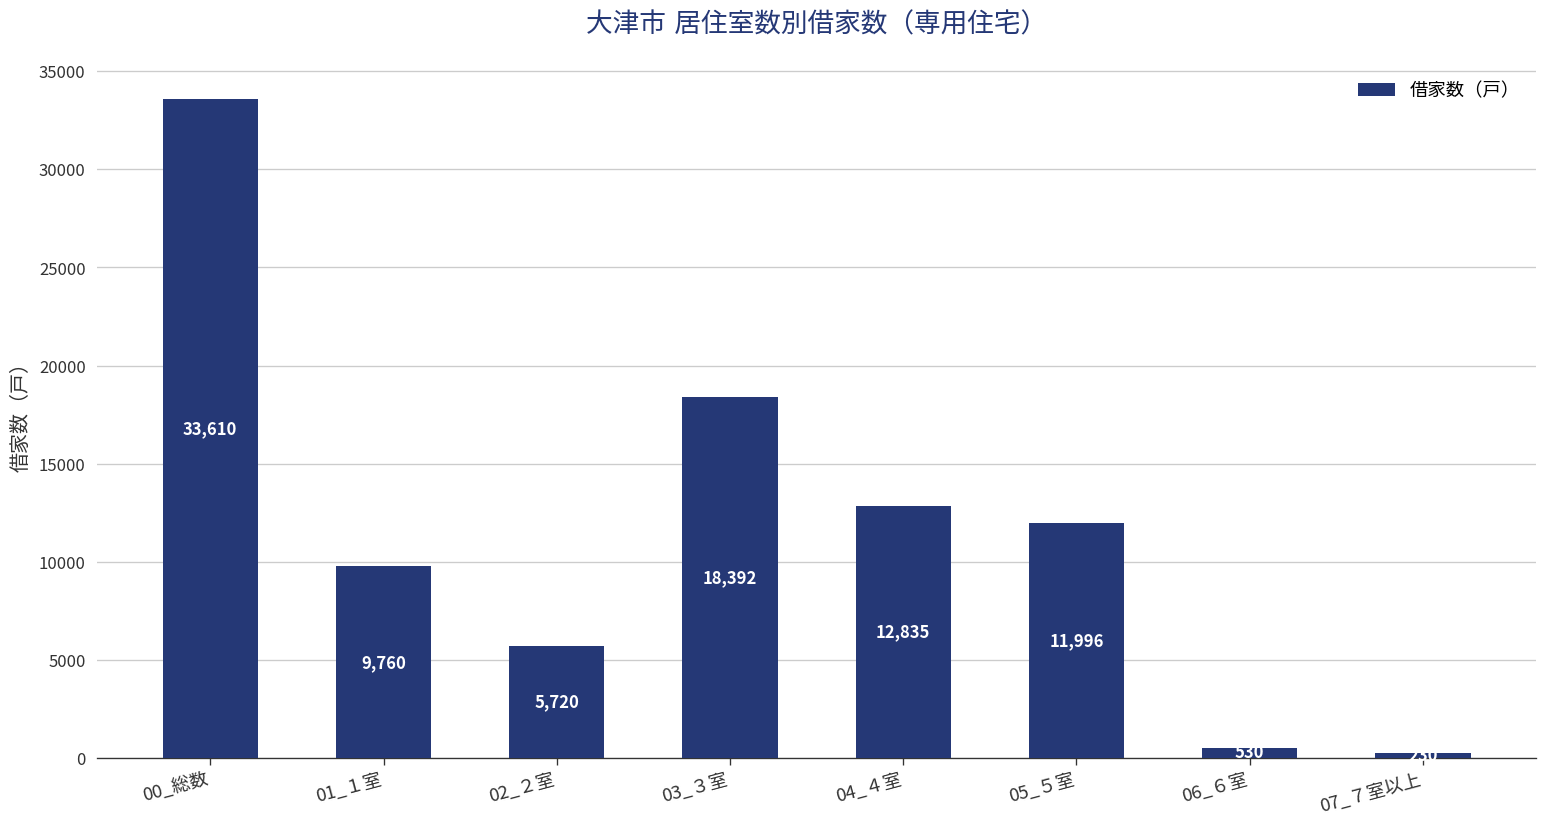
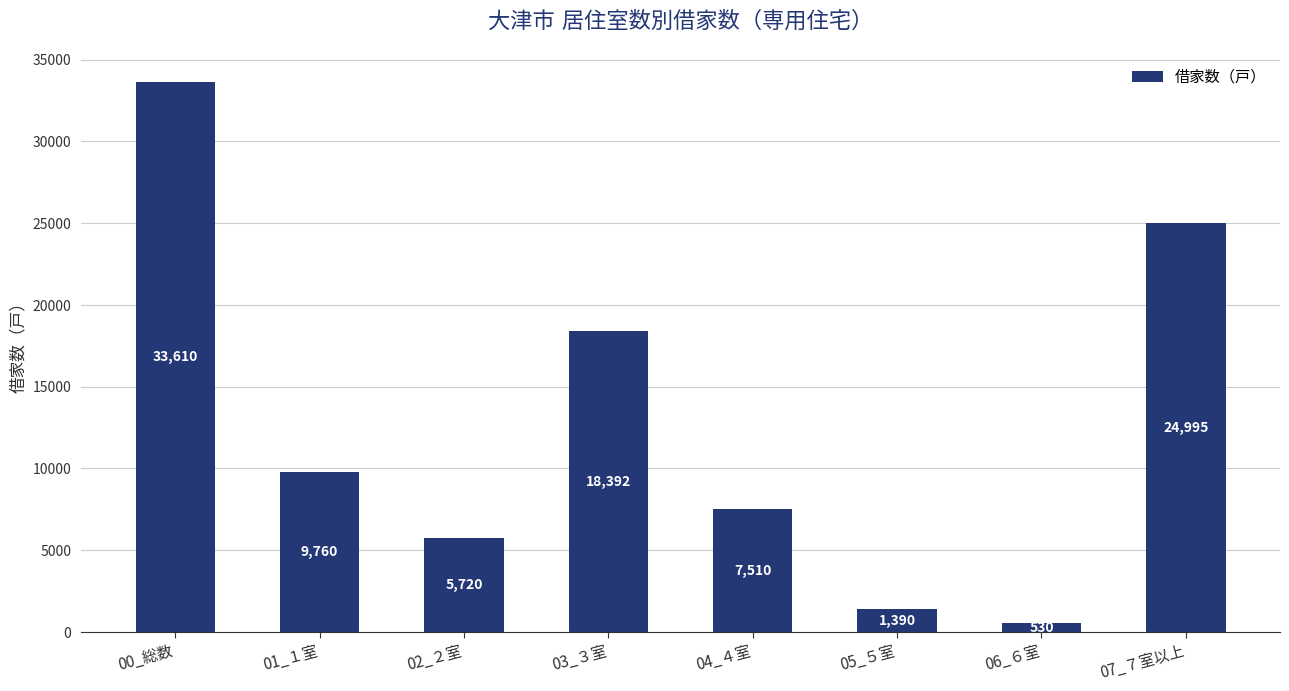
04_４室: 12,835 -> 7,510
05_５室: 11,996 -> 1,390
07_７室以上: 200 -> 25000
